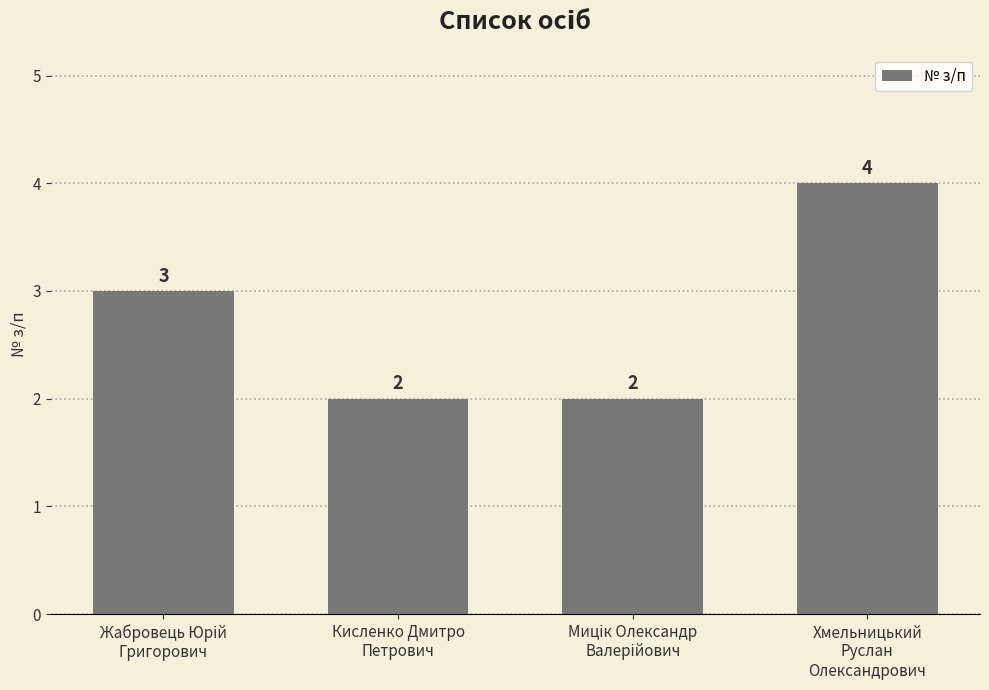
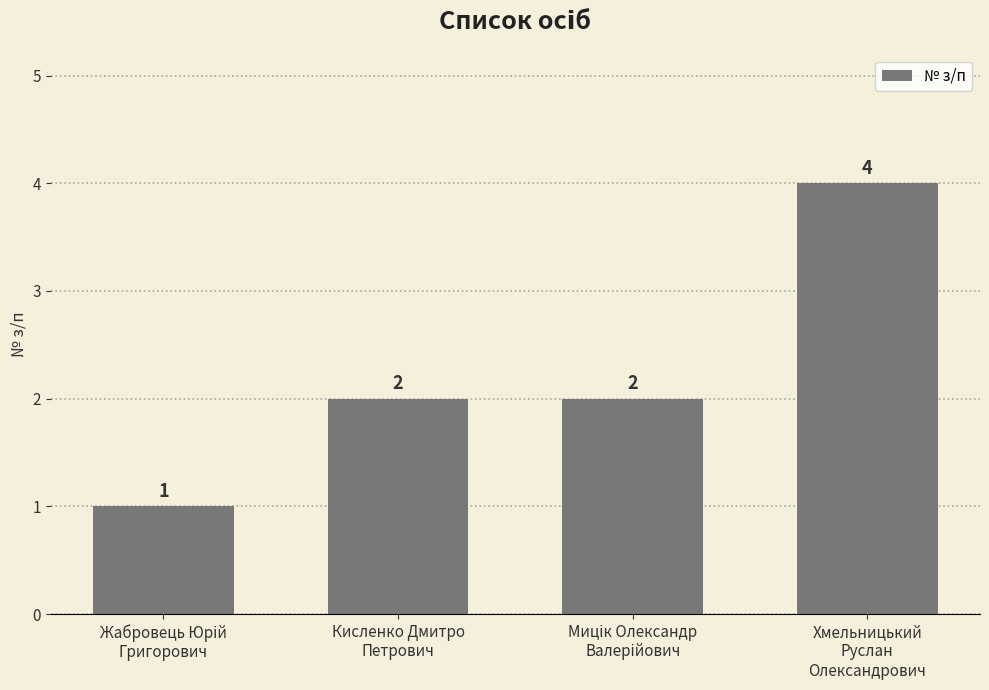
Жабровець Юрій Григорович: 3 -> 1
